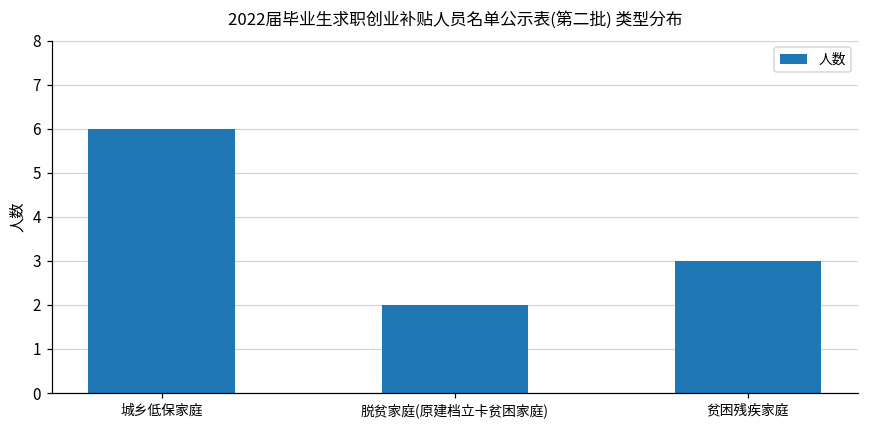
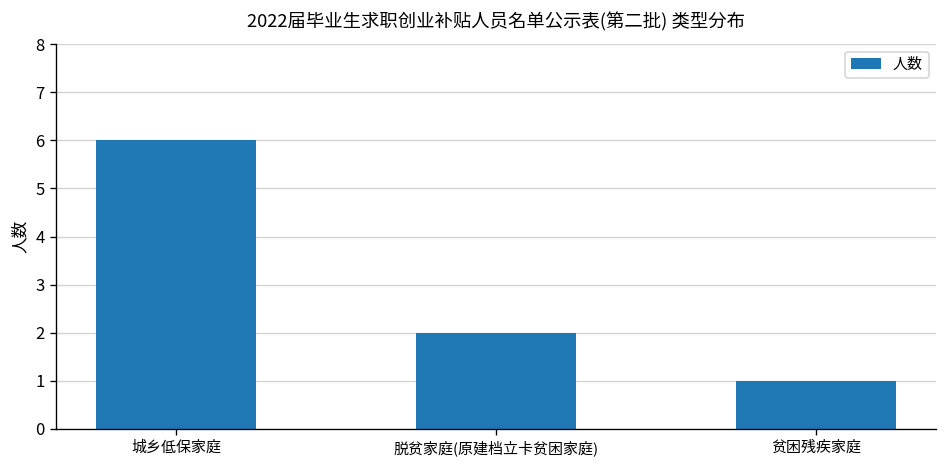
贫困残疾家庭: 3 -> 1
